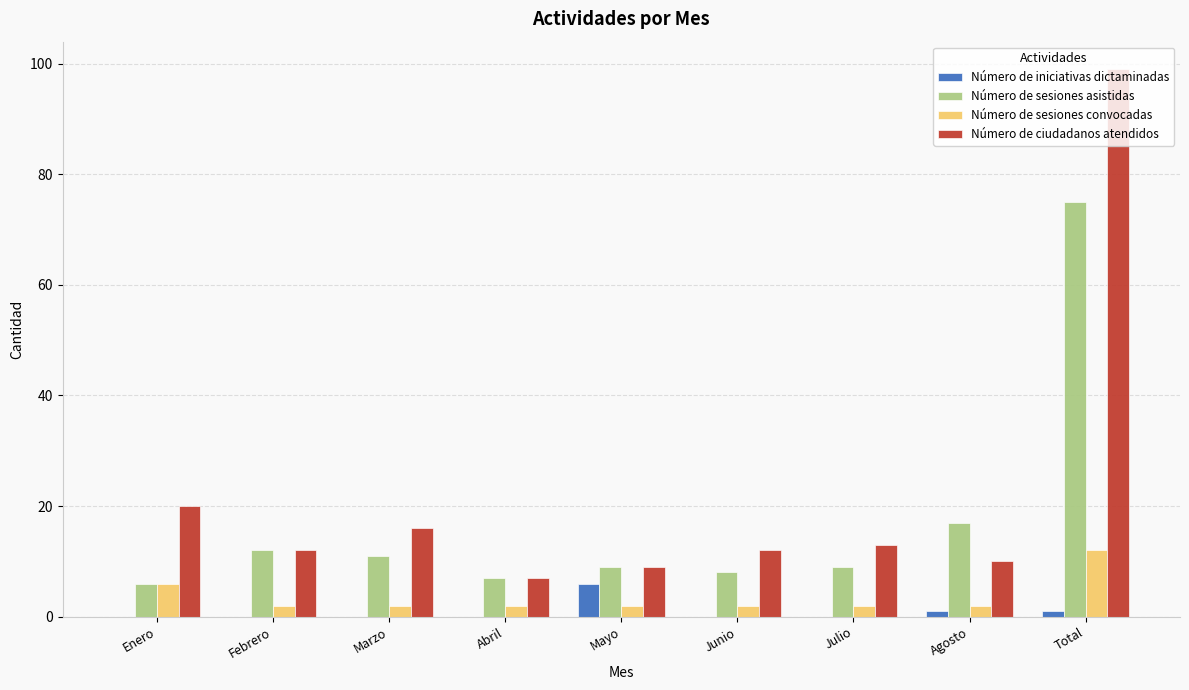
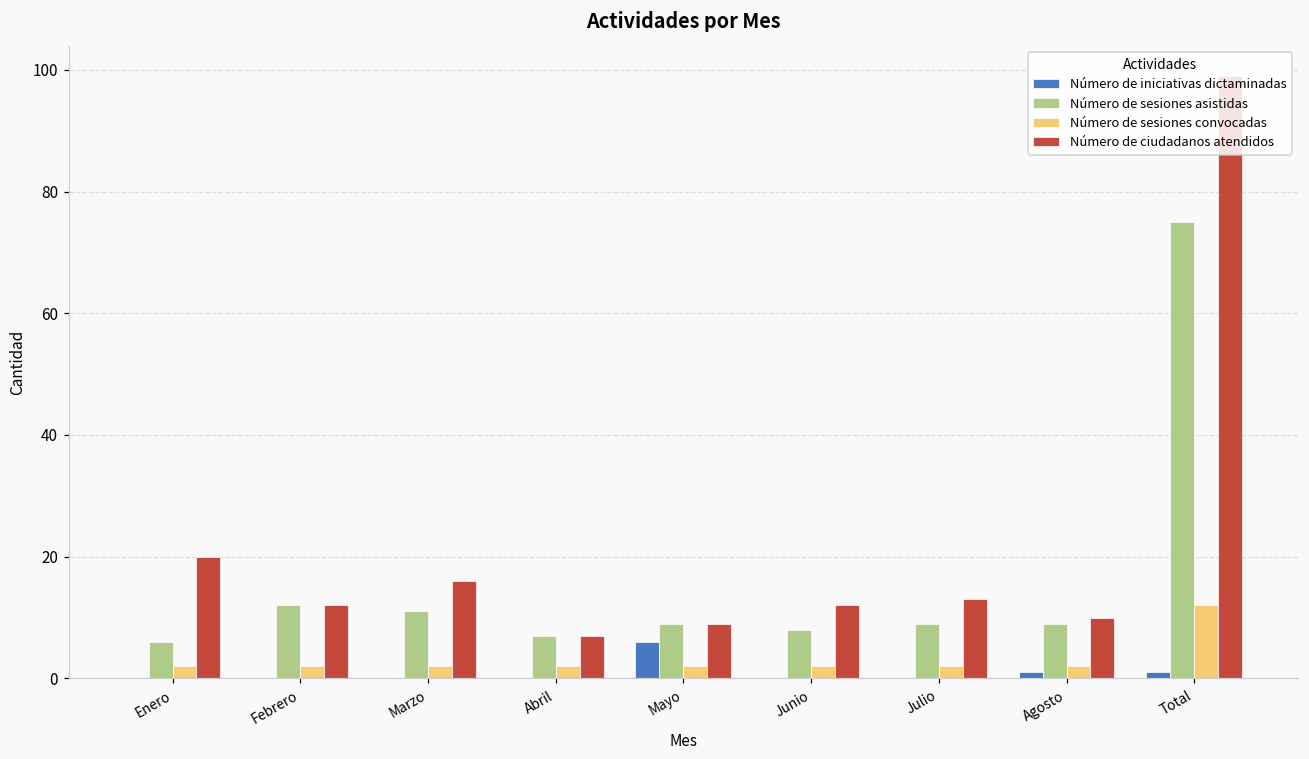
Número de sesiones convocadas, Enero: 6 -> 2
Número de sesiones asistidas, Agosto: 17 -> 9
